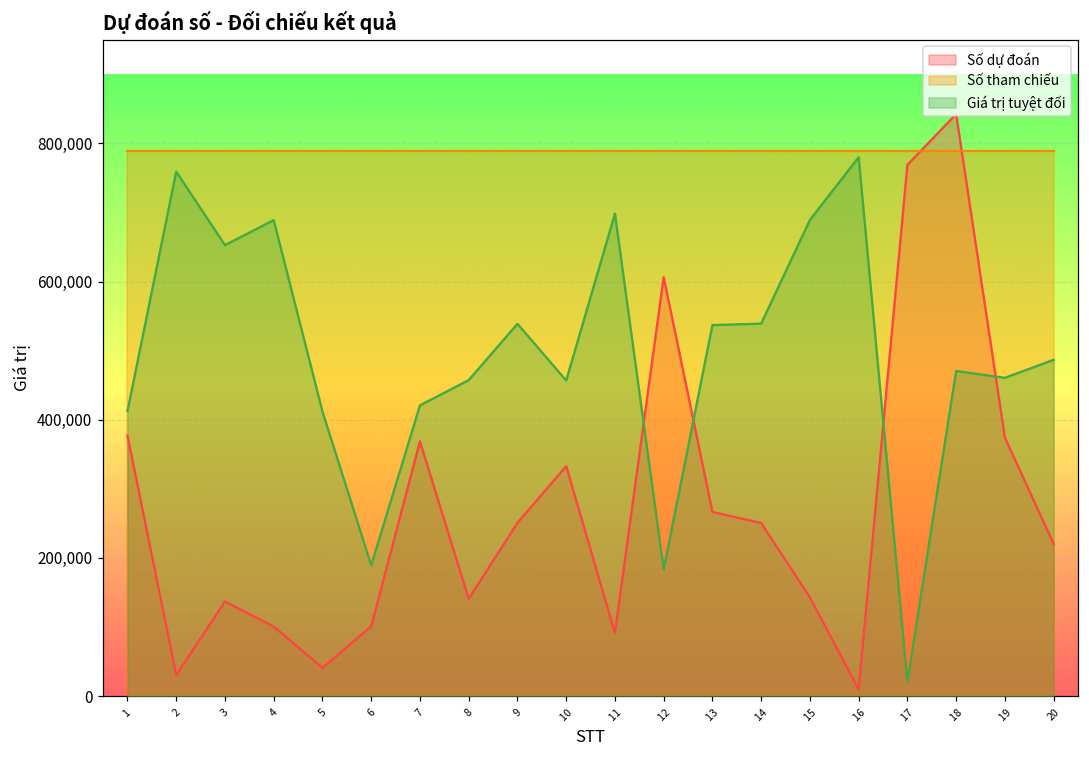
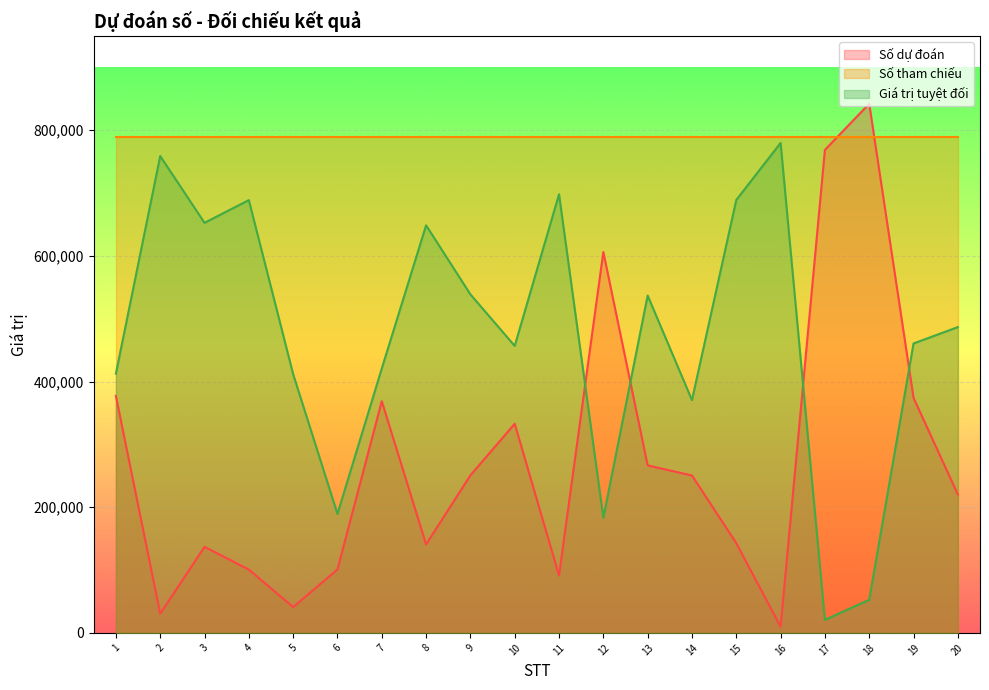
Giá trị tuyệt đối, 8: 460,000 -> 650,000
Giá trị tuyệt đối, 14: 540,000 -> 370,000
Giá trị tuyệt đối, 18: 470,000 -> 50,000
